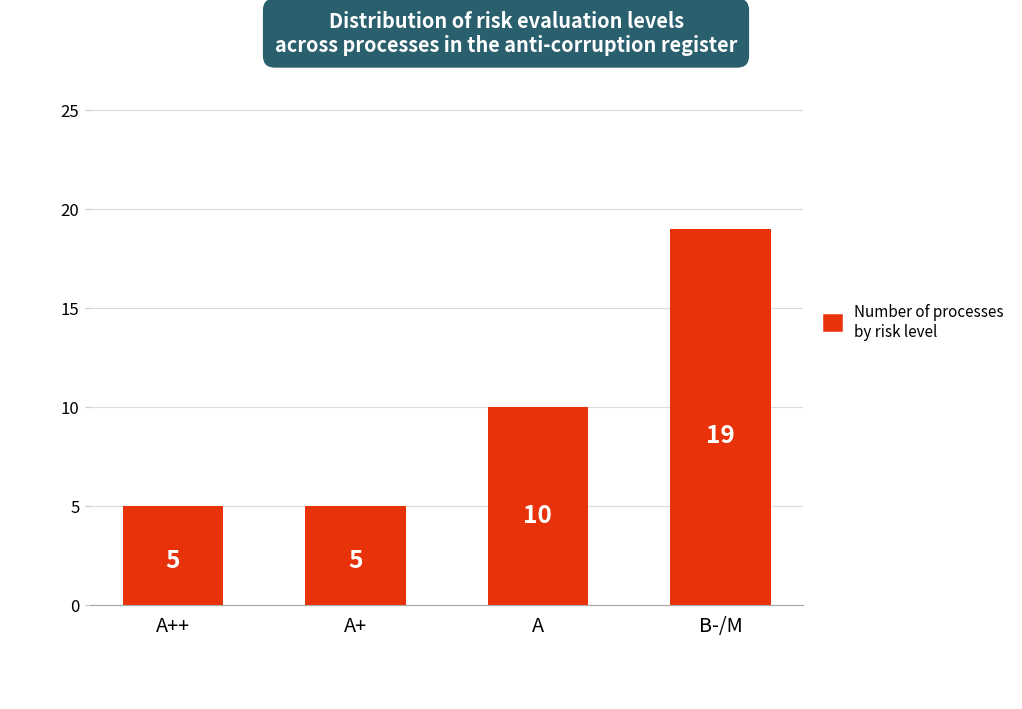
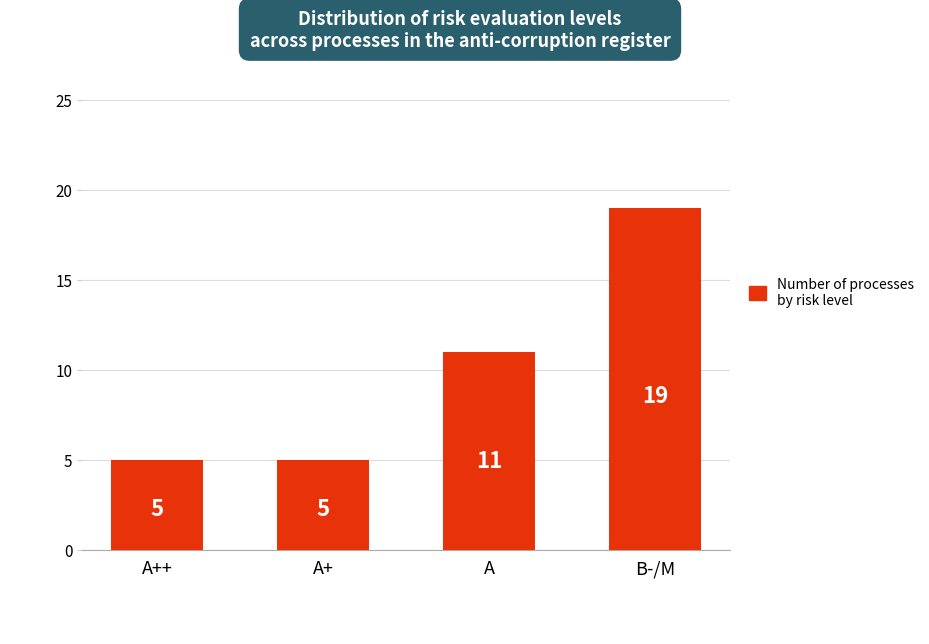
A: 10 -> 11
